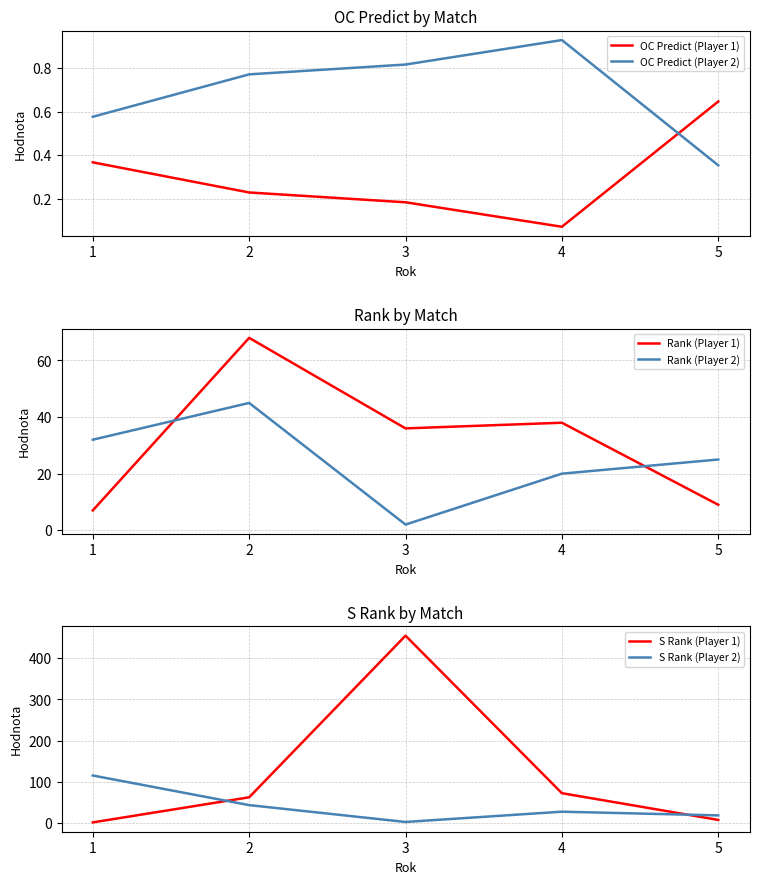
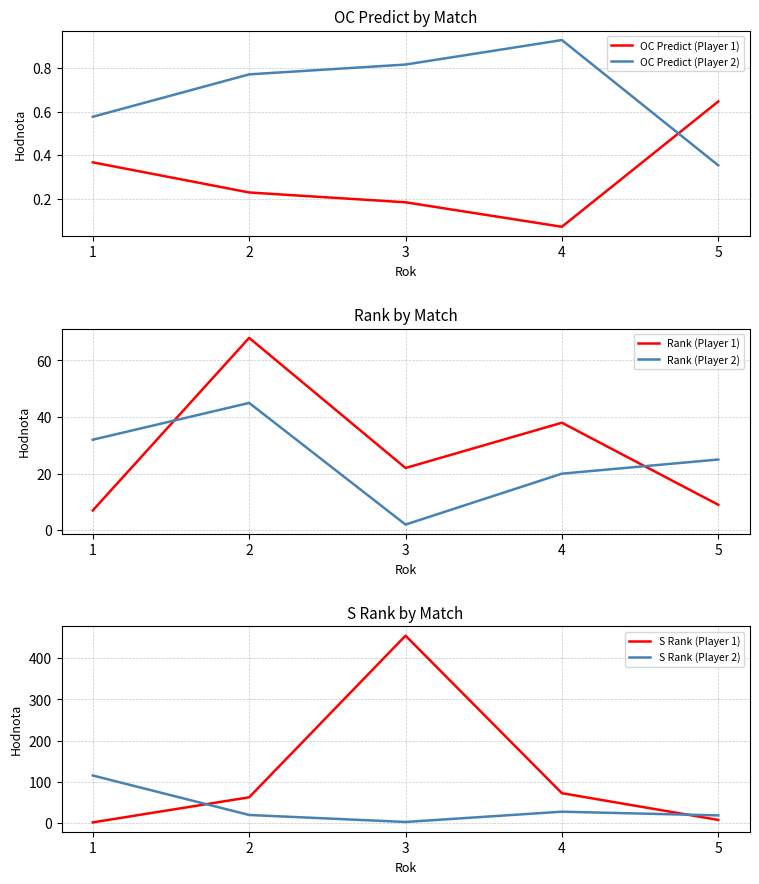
Rank by Match, Rank (Player 1), 3: 36 -> 22
S Rank by Match, S Rank (Player 2), 2: 40 -> 20
